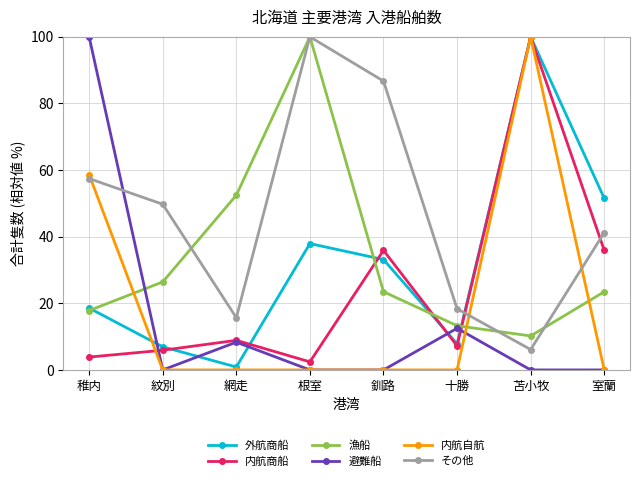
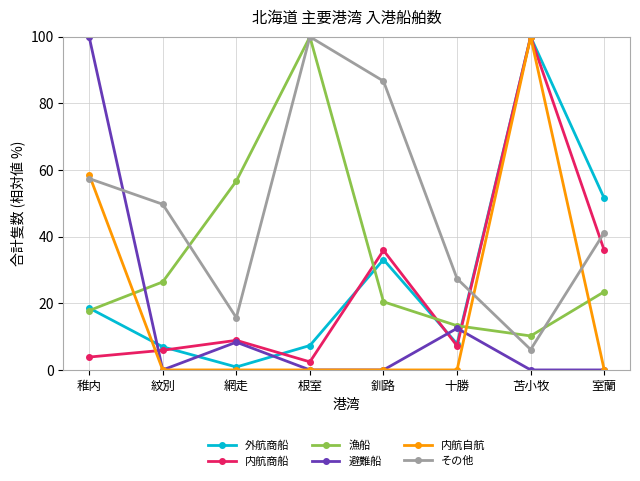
漁船, 網走: 52 -> 57
外航商船, 根室: 38 -> 7
漁船, 釧路: 23 -> 20
その他, 十勝: 18 -> 27
